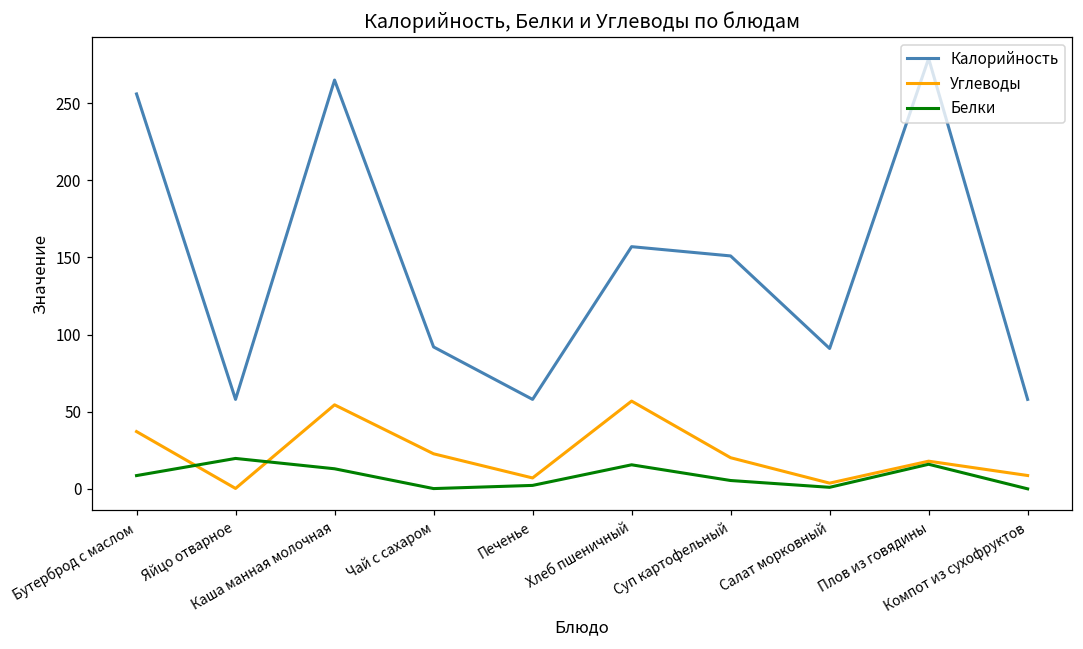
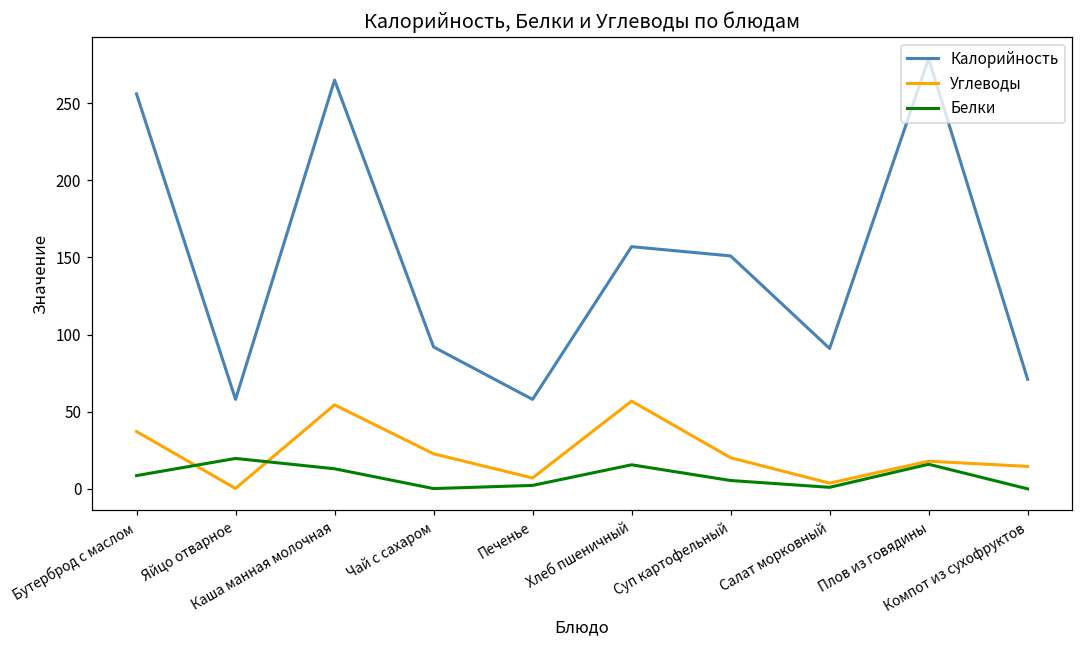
Калорийность, Компот из сухофруктов: 58 -> 71
Углеводы, Компот из сухофруктов: 9 -> 15
